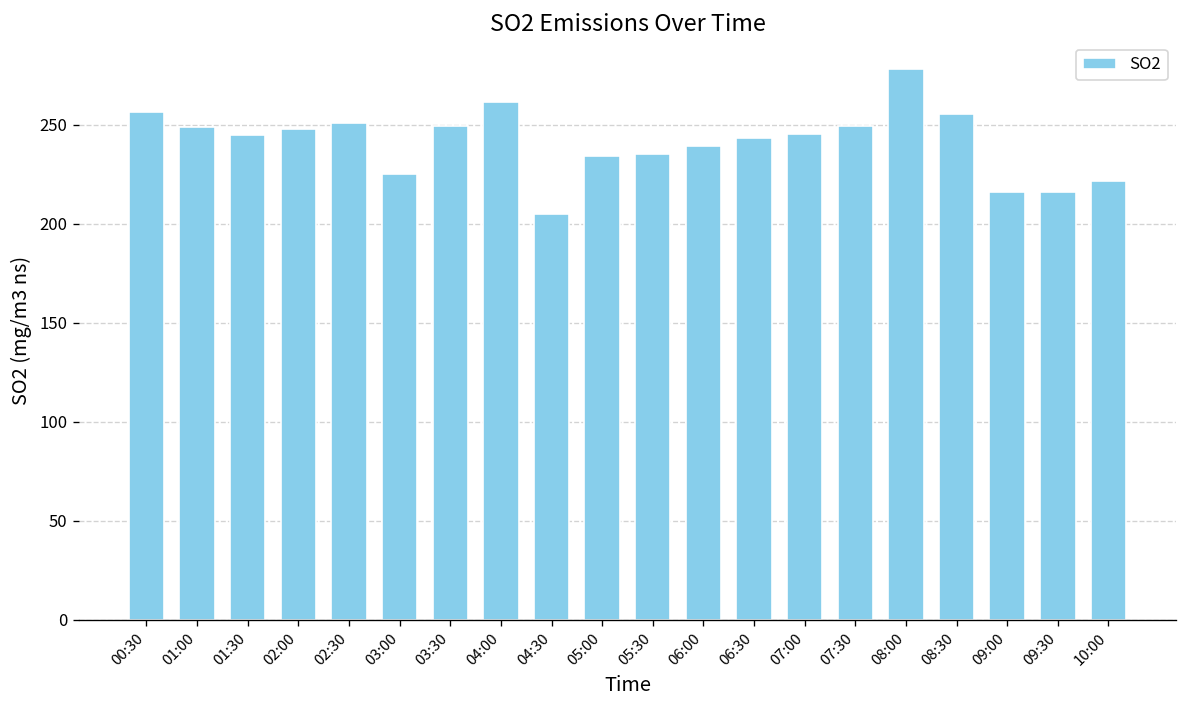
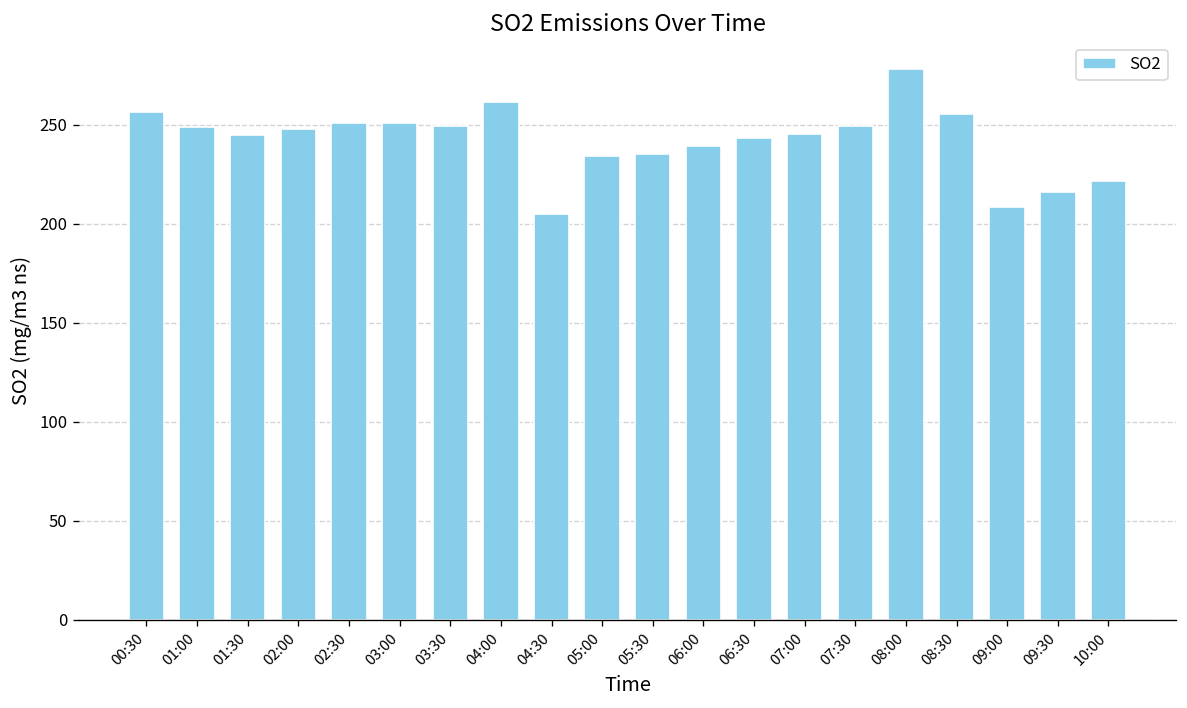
03:00: 225 -> 251
09:00: 216 -> 209
